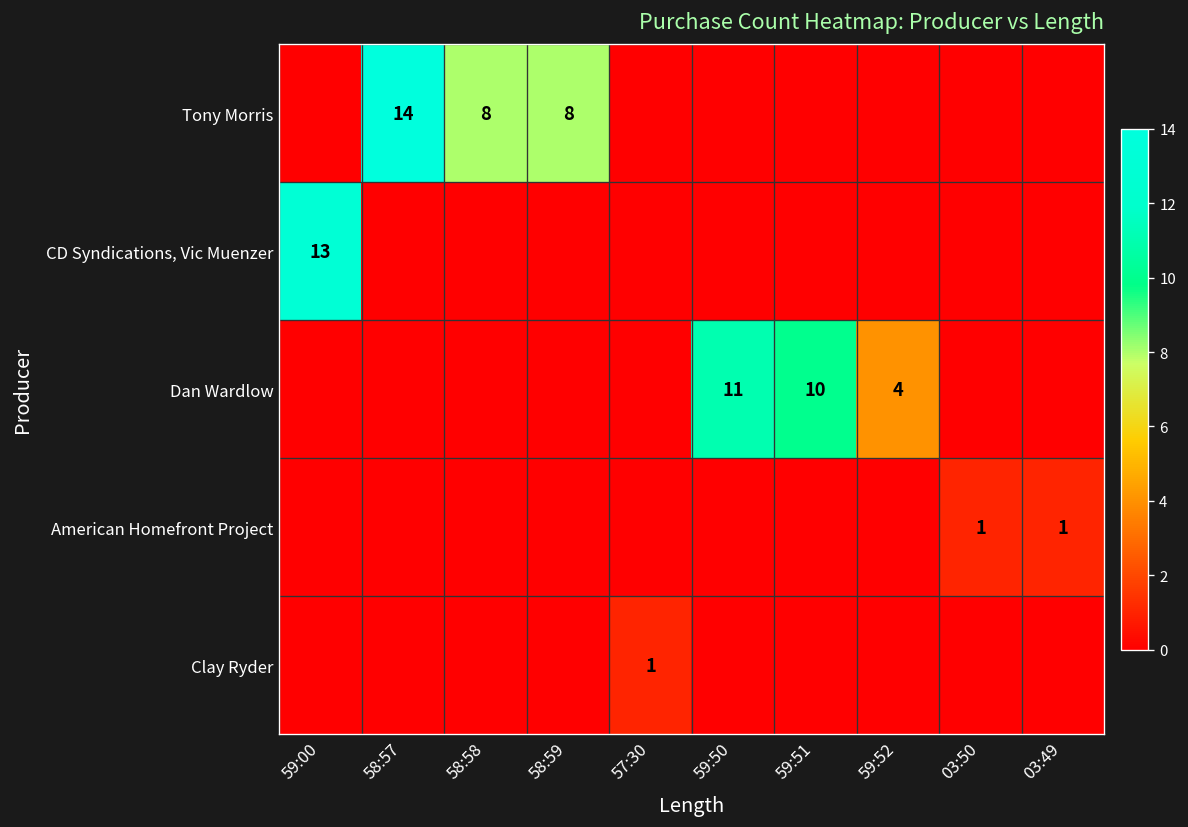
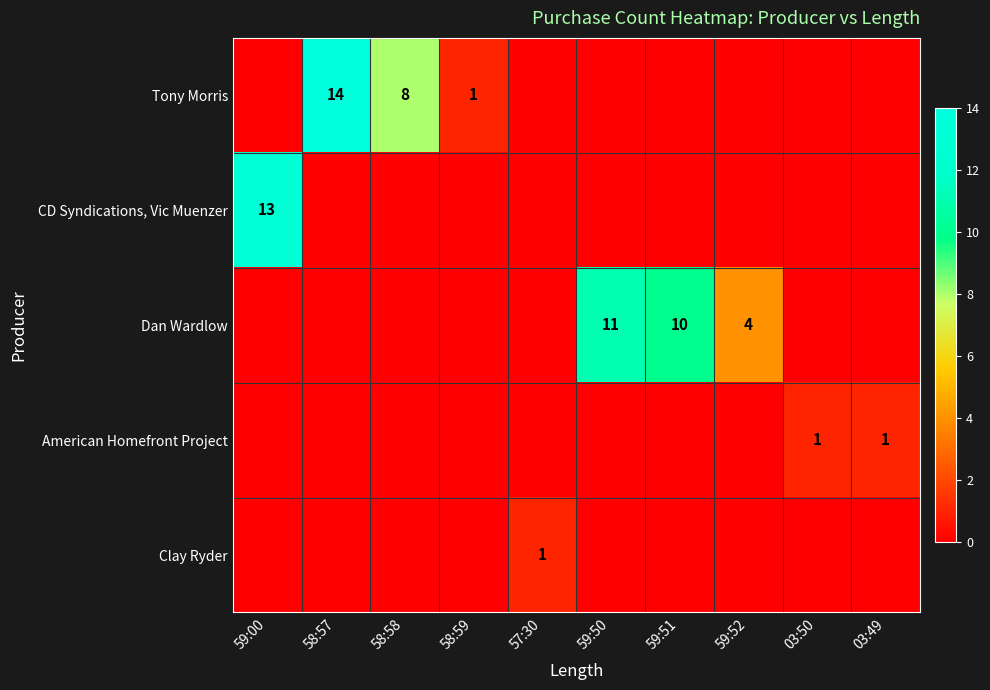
Tony Morris, 58:59: 8 -> 1
